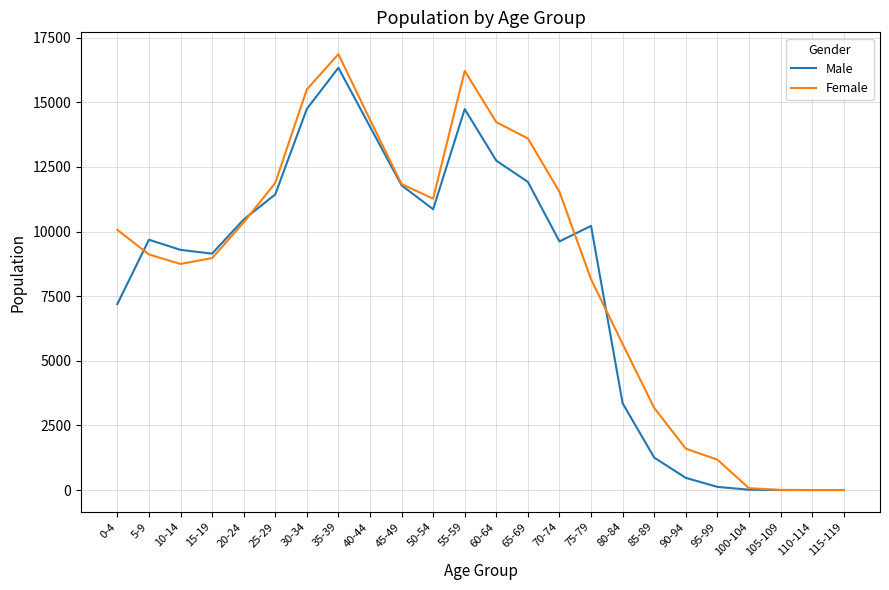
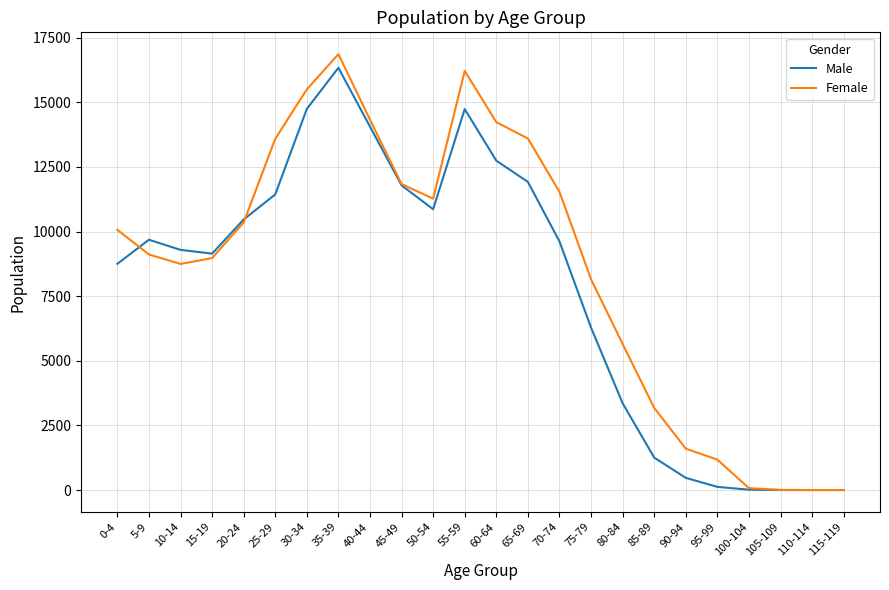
Male, 0-4: 7200 -> 8800
Female, 25-29: 11900 -> 13600
Male, 75-79: 10200 -> 6300
